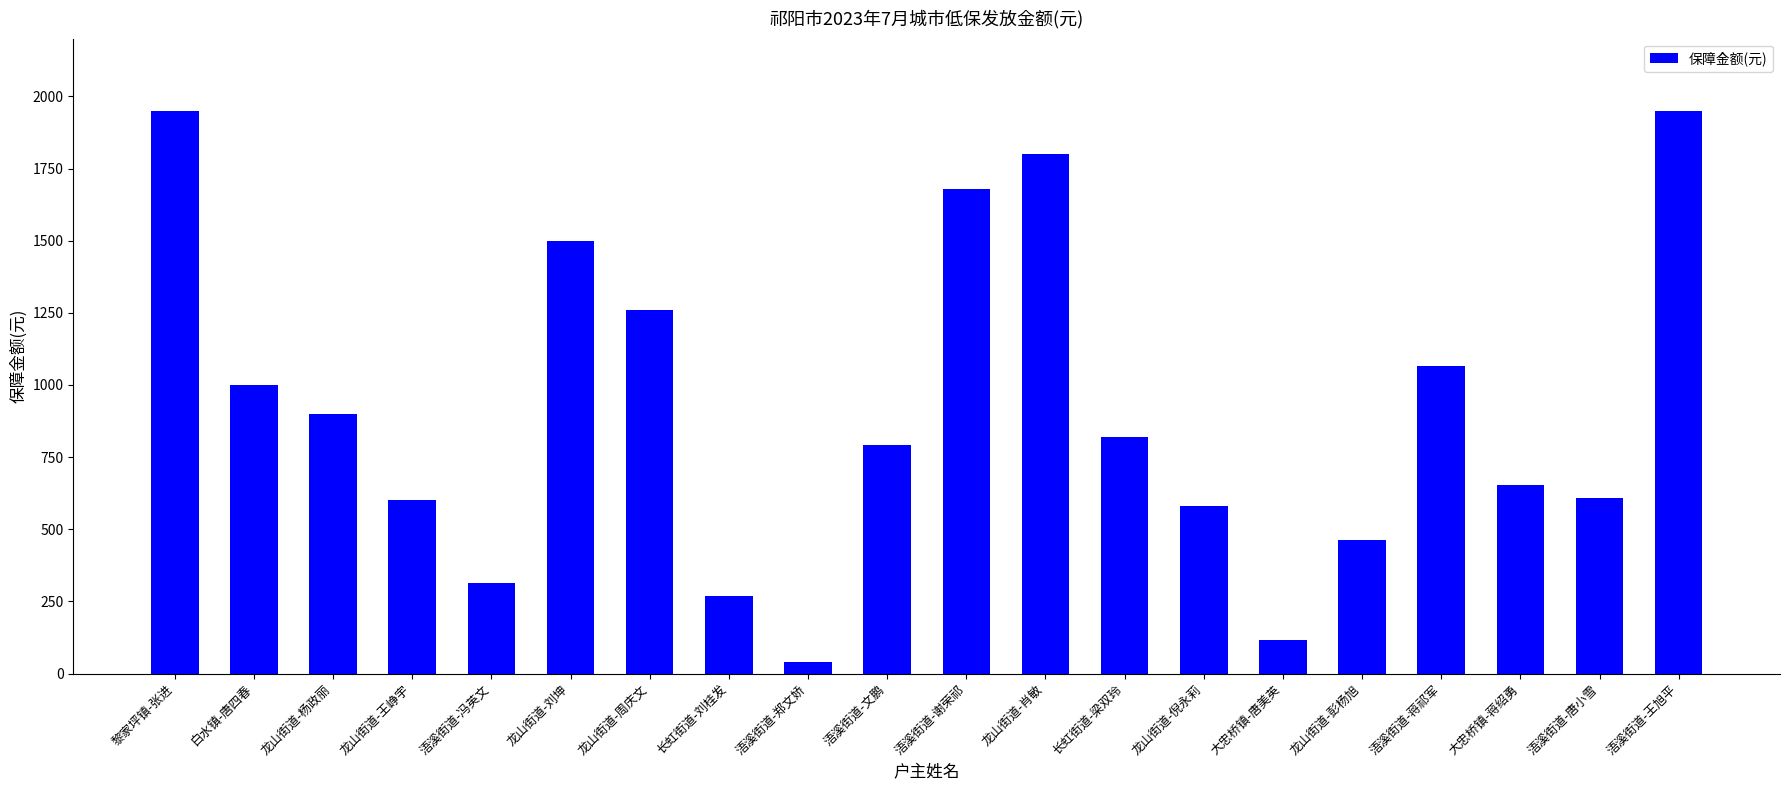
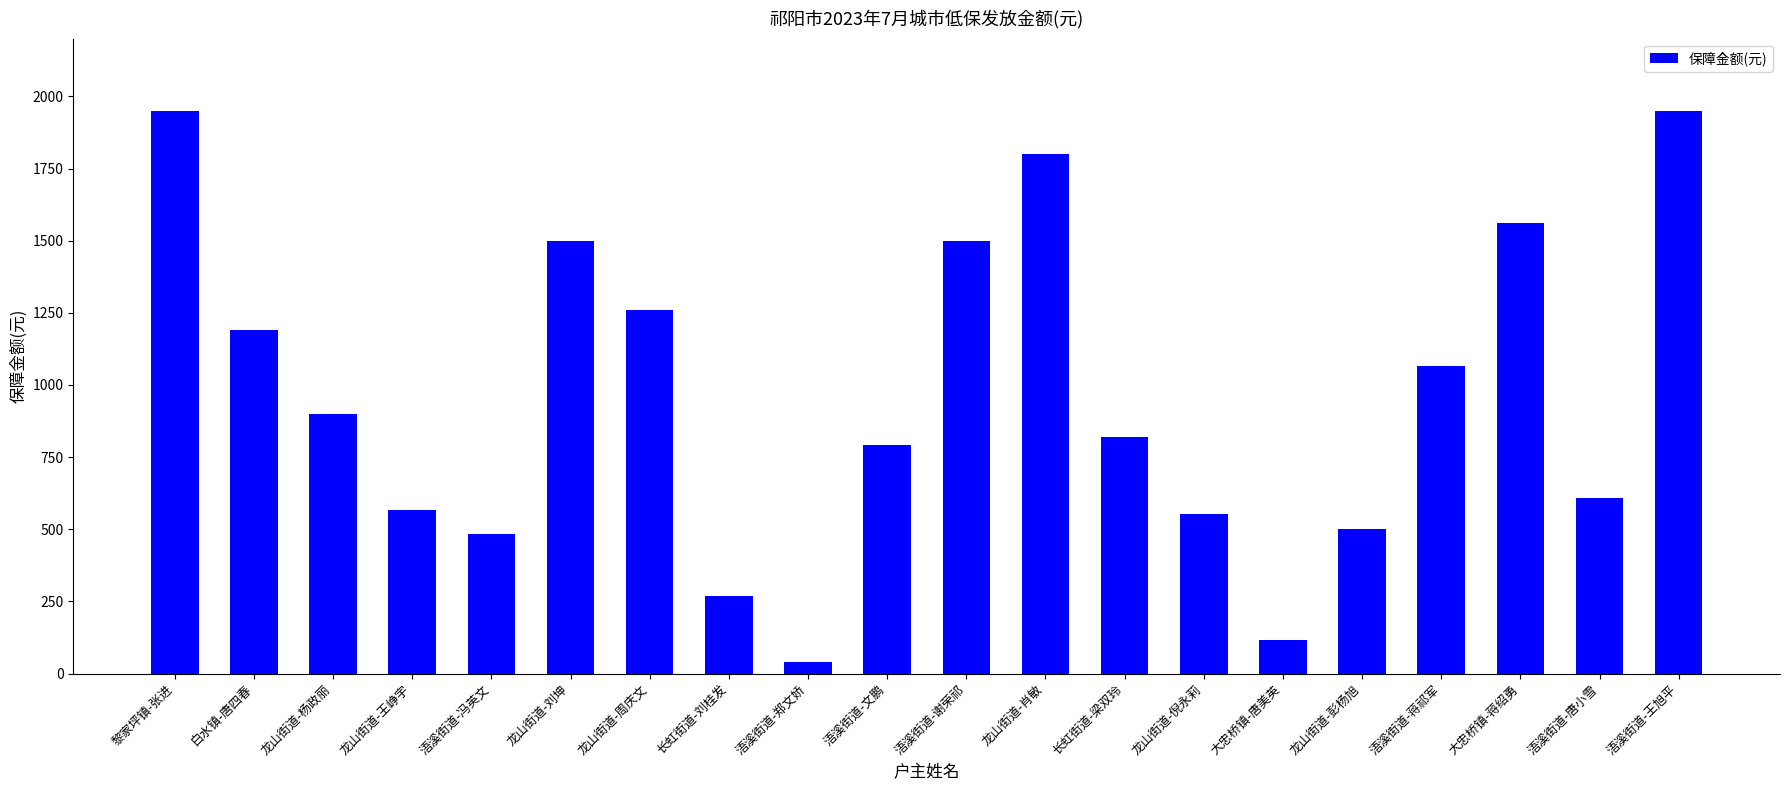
白水镇-唐四春: 1000 -> 1190
龙山街道-王峥宇: 600 -> 570
浯溪街道-冯英文: 320 -> 480
浯溪街道-谢荣祁: 1680 -> 1500
龙山街道-倪永莉: 580 -> 550
龙山街道-彭杨旭: 460 -> 500
大忠桥镇-蒋绍勇: 650 -> 1560
